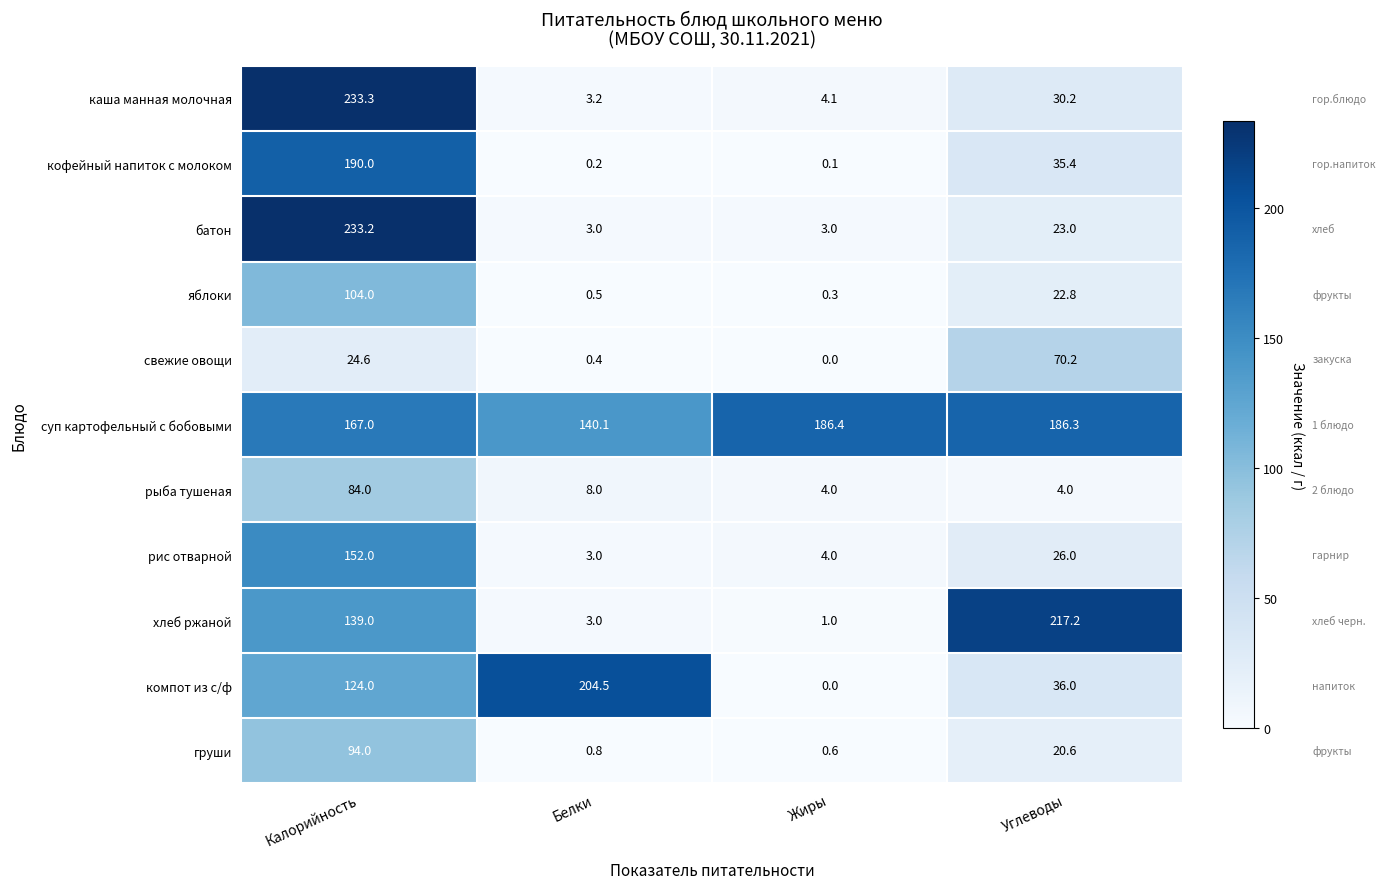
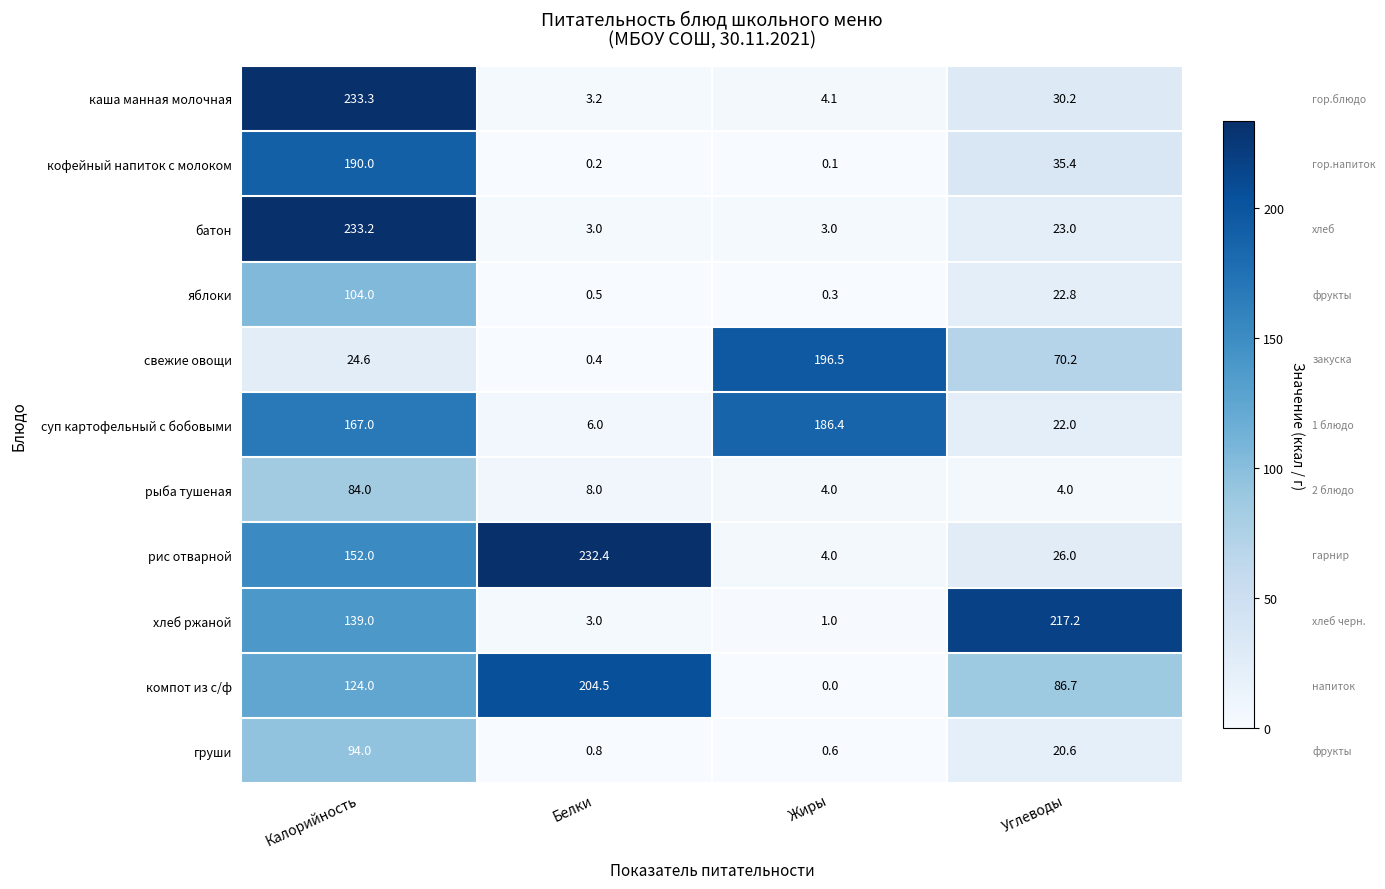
свежие овощи, Жиры: 0.0 -> 196.5
суп картофельный с бобовыми, Белки: 140.1 -> 6.0
суп картофельный с бобовыми, Углеводы: 186.3 -> 22.0
рис отварной, Белки: 3.0 -> 232.4
компот из с/ф, Углеводы: 36.0 -> 86.7
